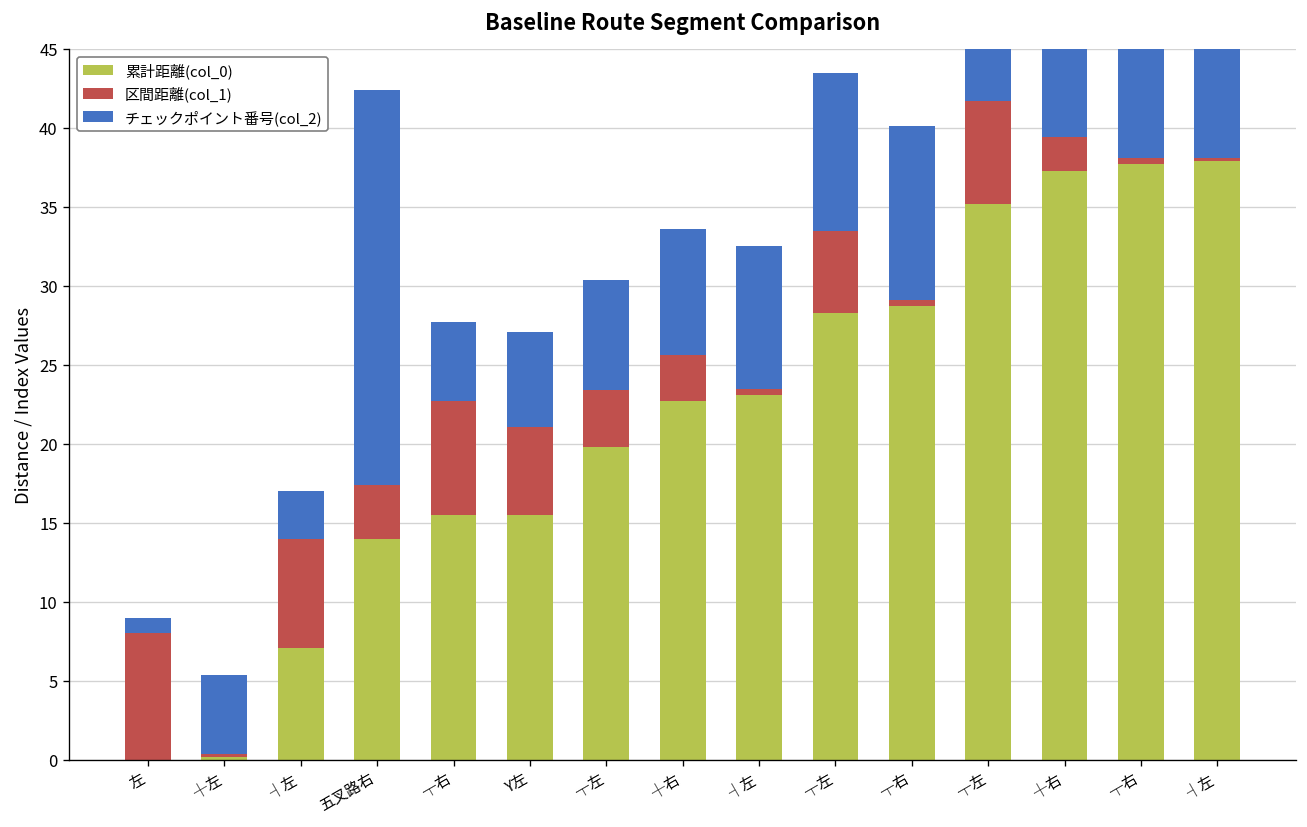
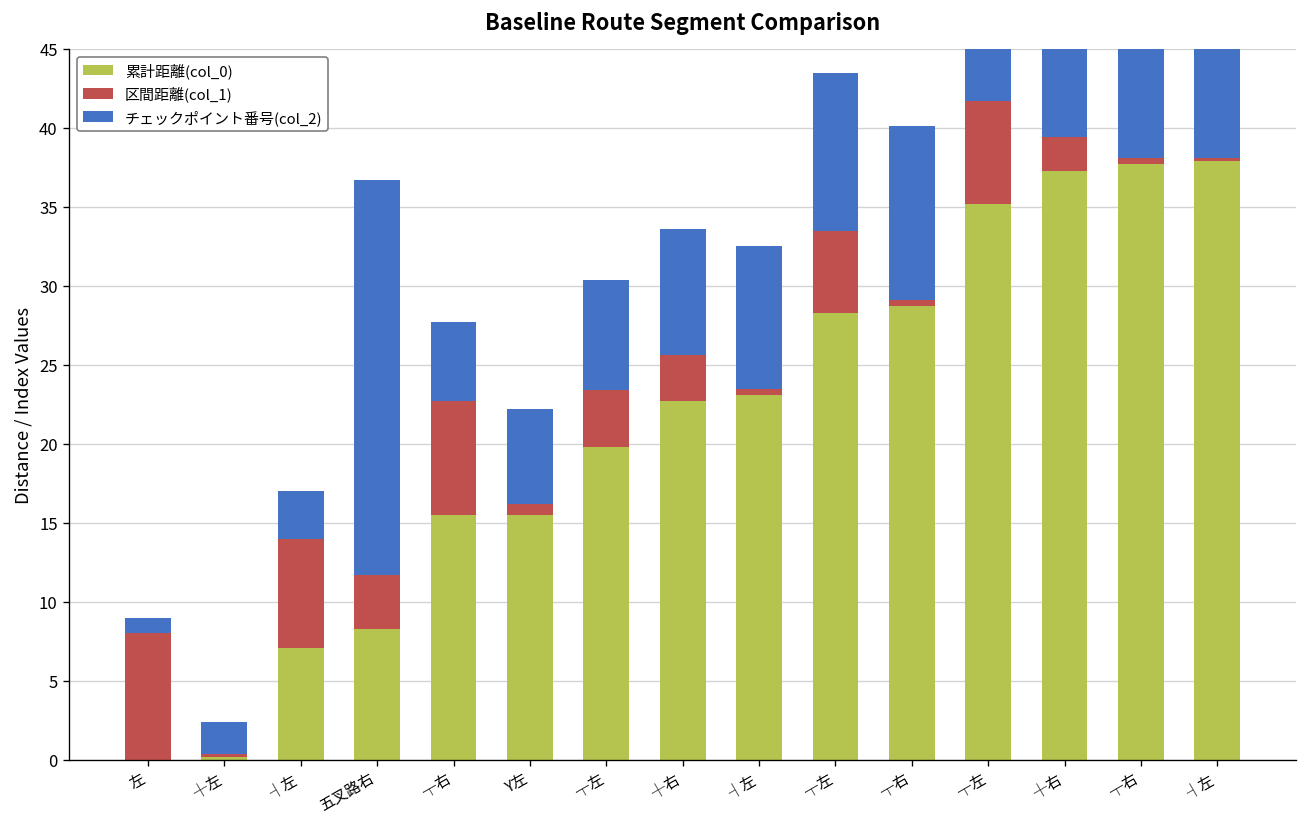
チェックポイント番号(col_2), ┼左: 5 -> 2
累計距離(col_0), 五叉路右: 14.0 -> 8.3
区間距離(col_1), Y左: 5.6 -> 0.7
